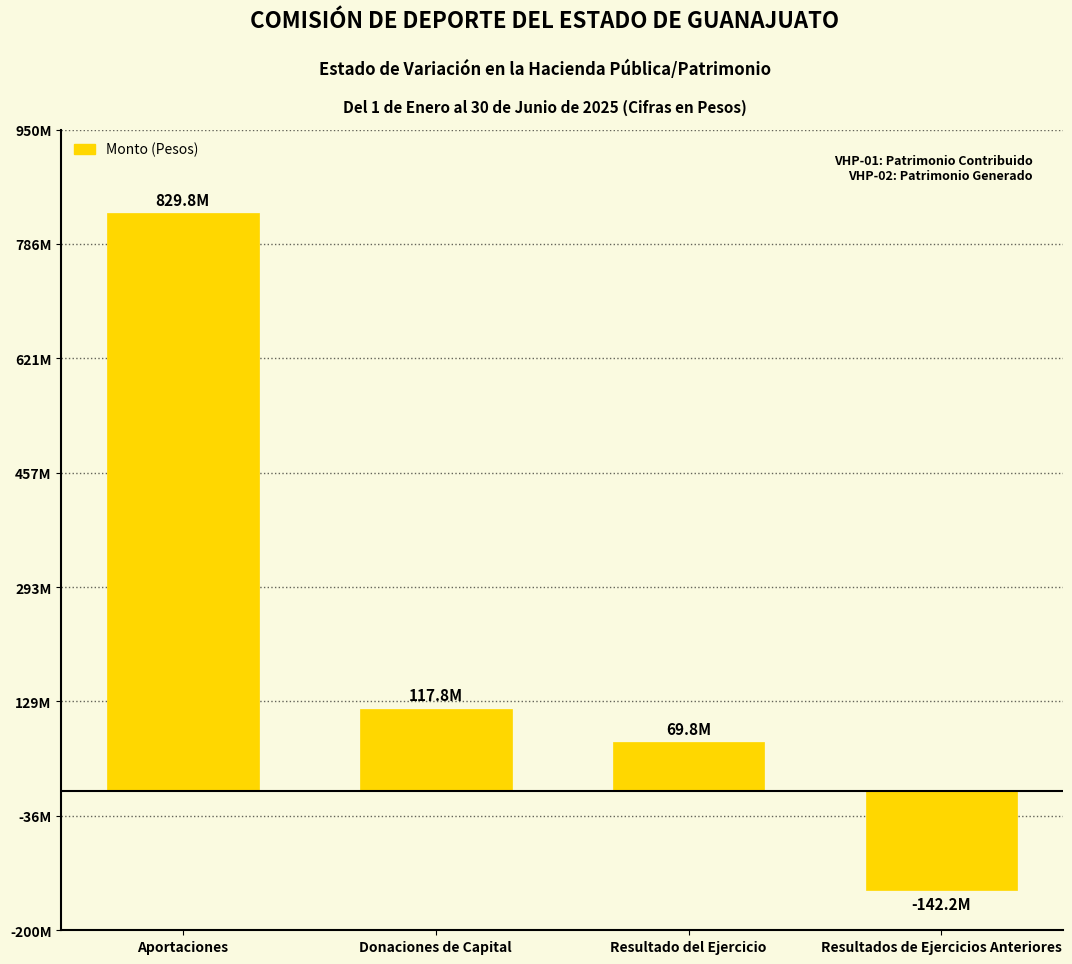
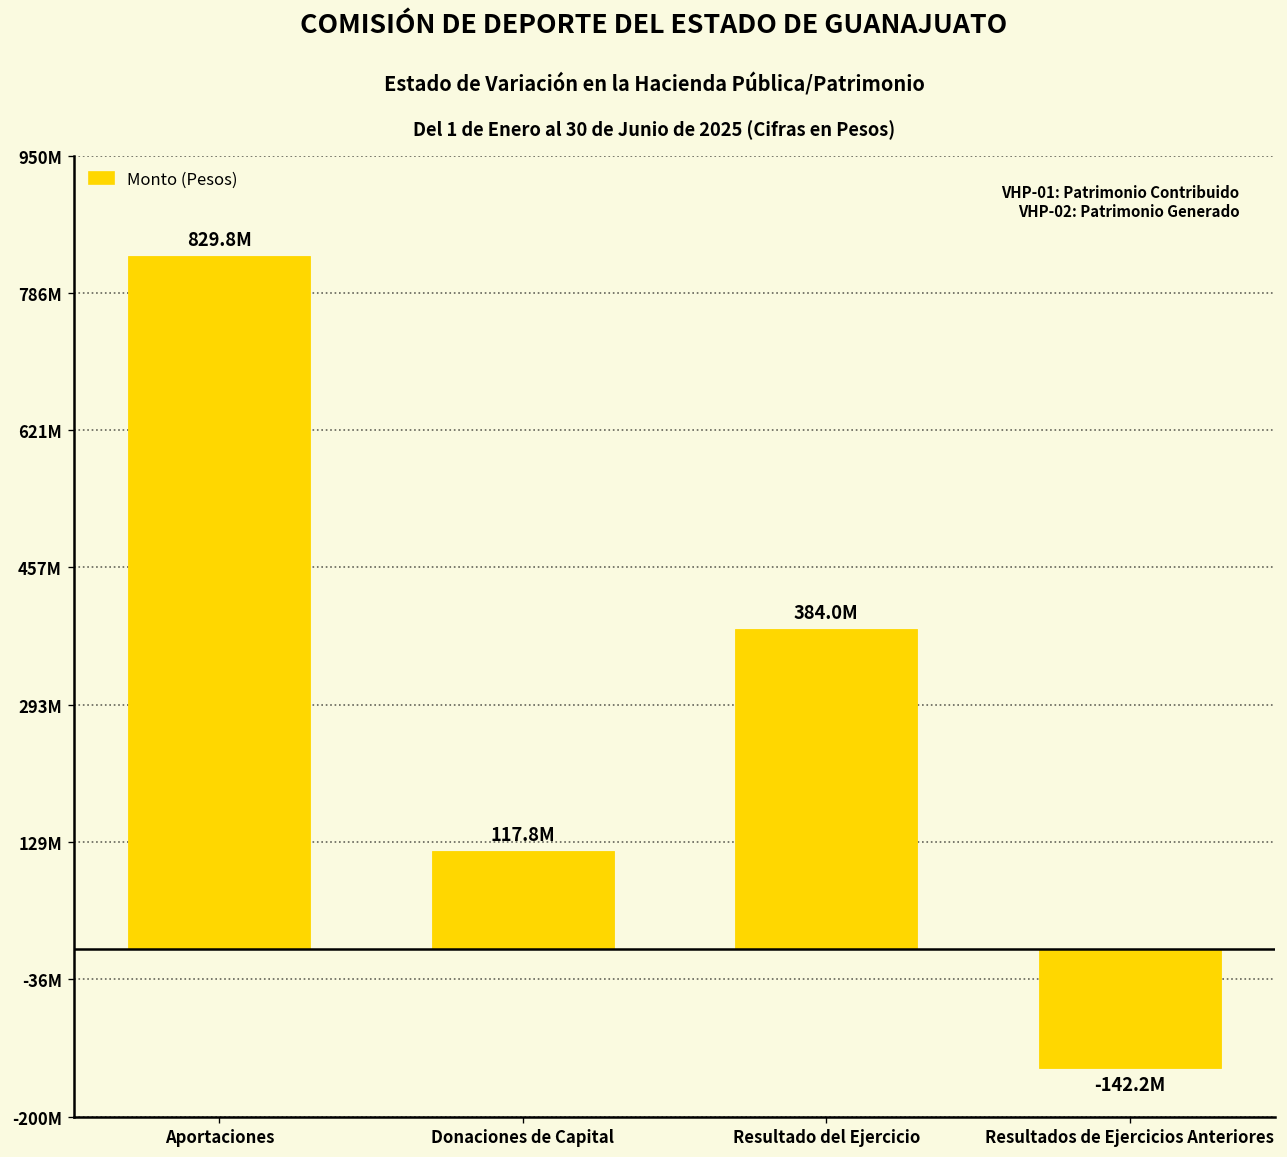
Resultado del Ejercicio: 69.8M -> 384.0M
